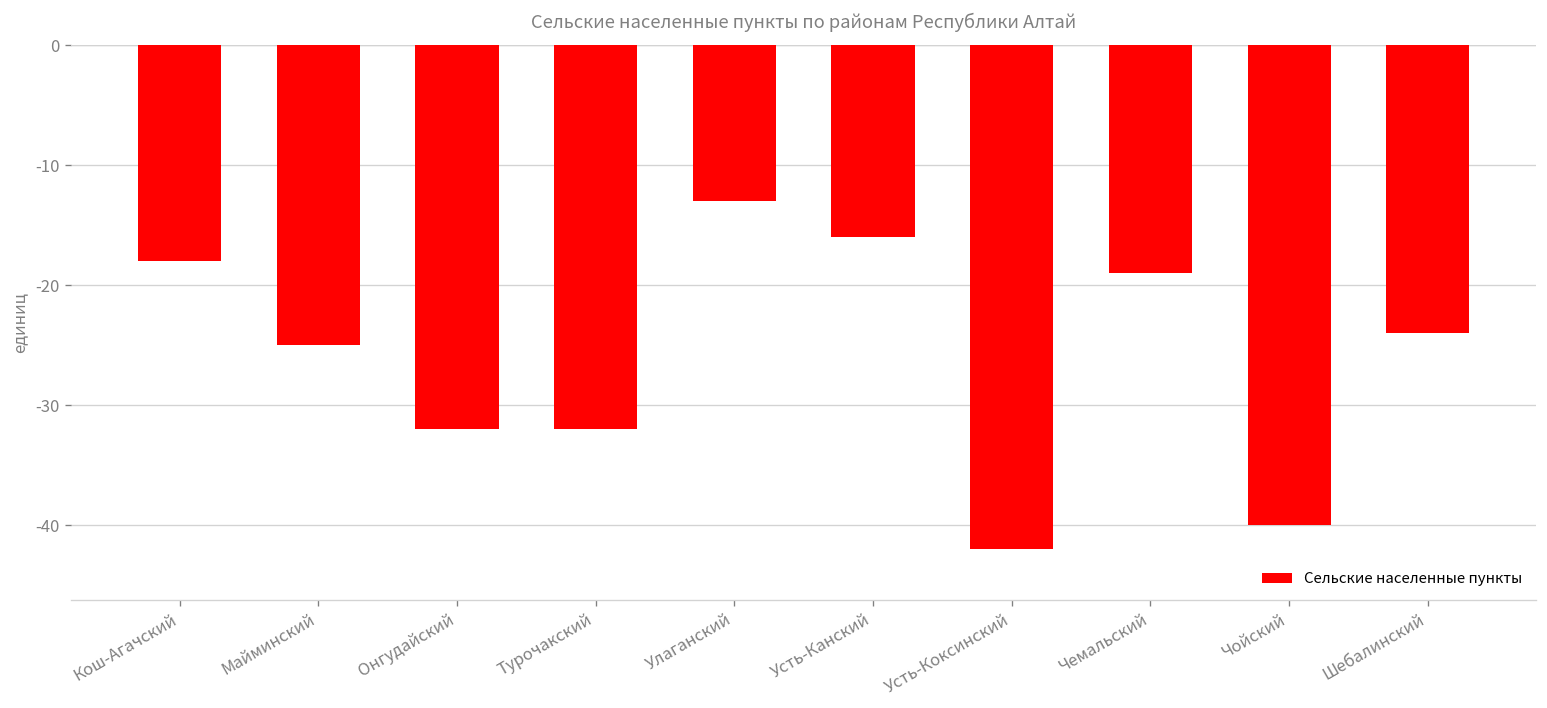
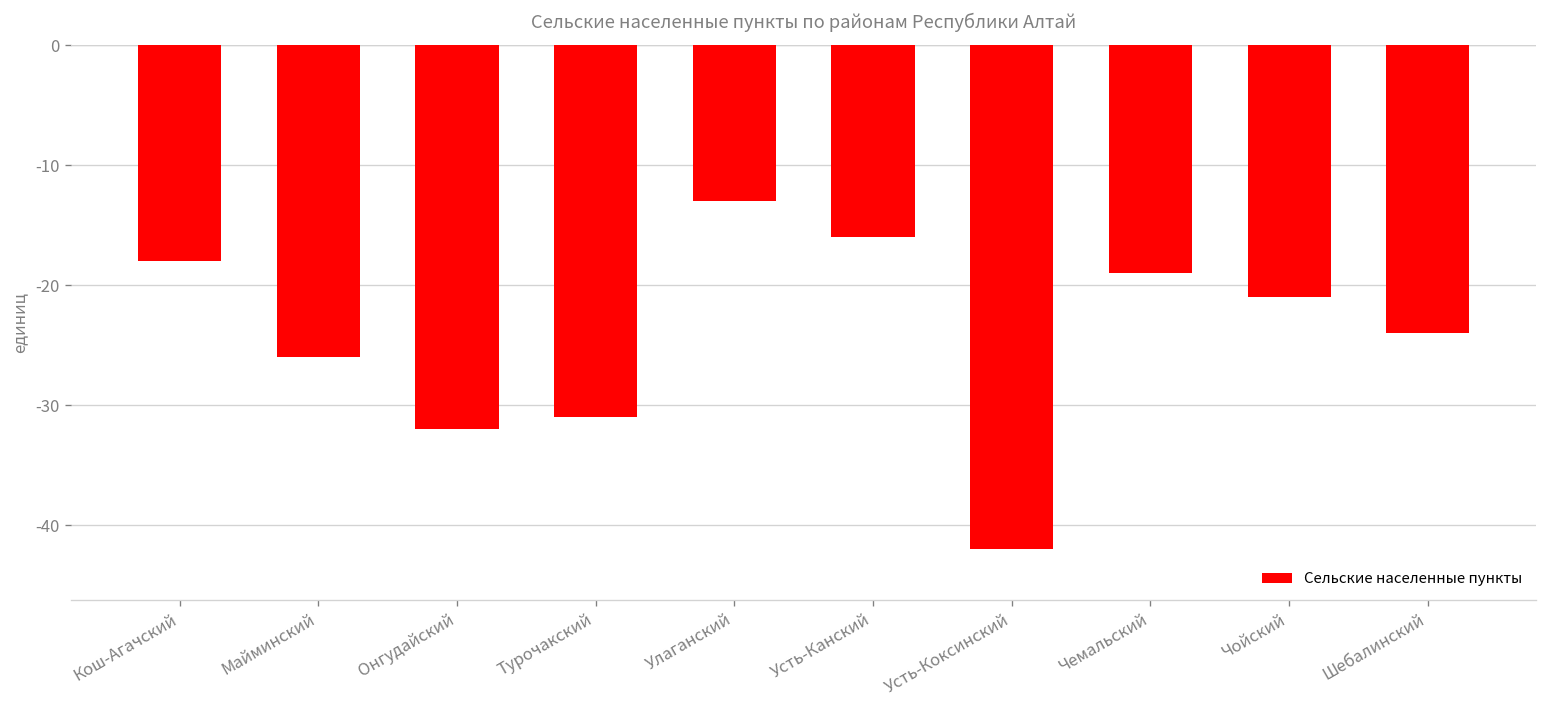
Майминский: -25.0 -> -26.0
Турочакский: -32.0 -> -31.0
Чойский: -40.0 -> -21.0
